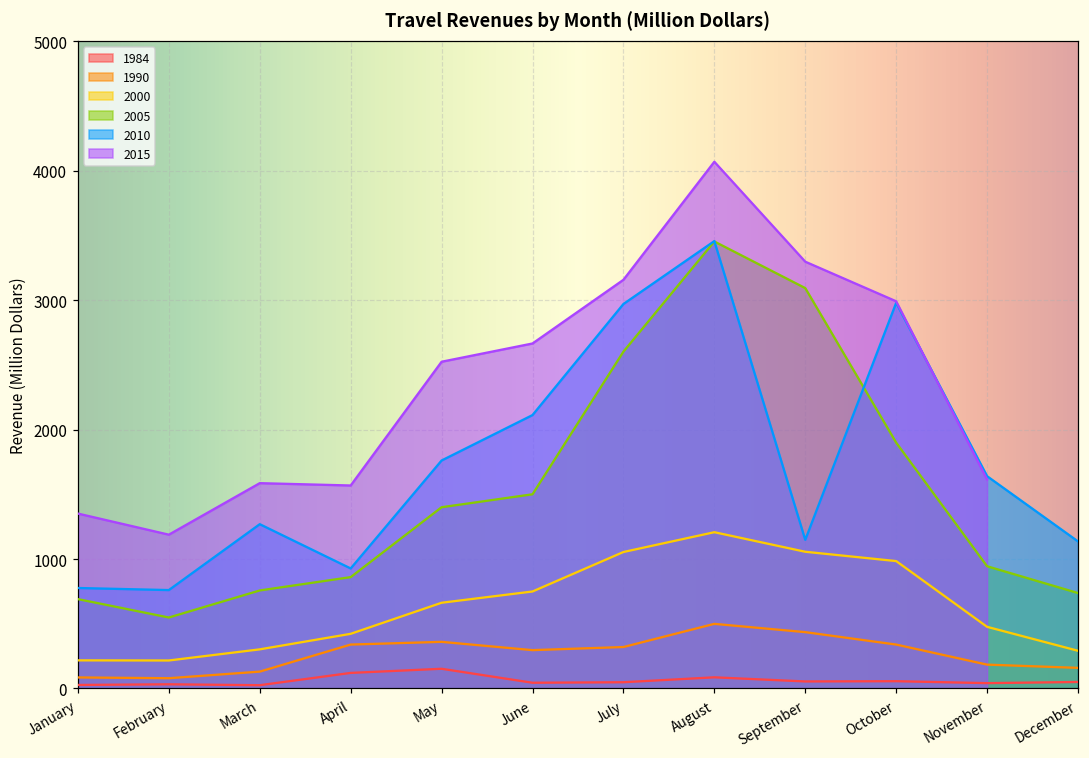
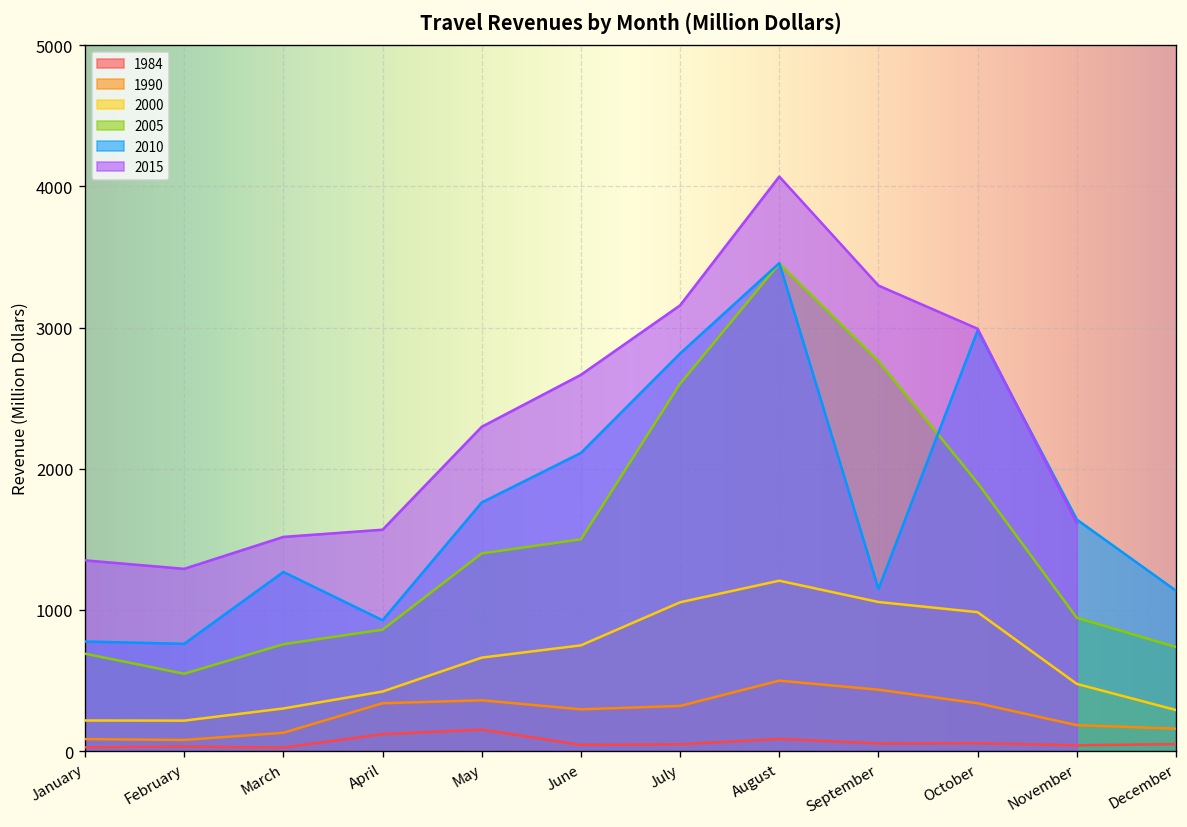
2015, February: 1190 -> 1290
2015, March: 1590 -> 1520
2015, May: 2520 -> 2300
2010, July: 2970 -> 2820
2005, September: 3090 -> 2760
